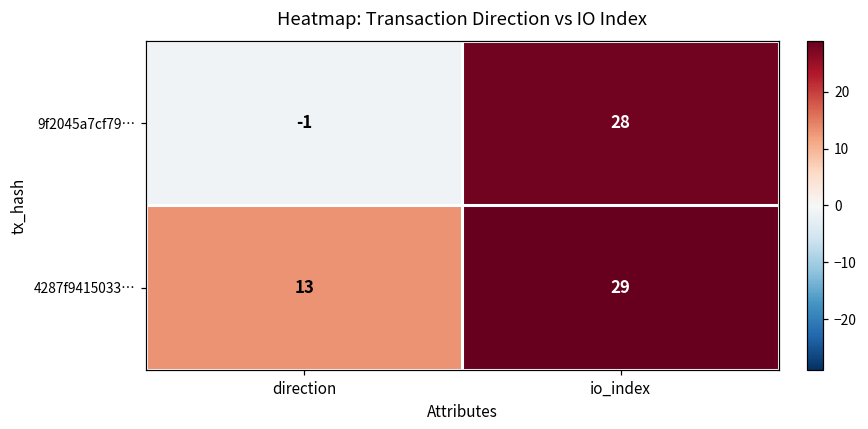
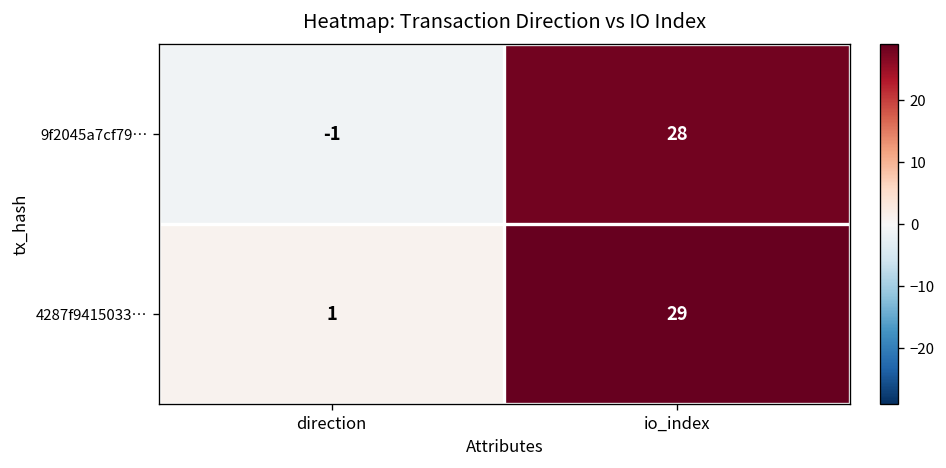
4287f9415033…, direction: 13 -> 1
